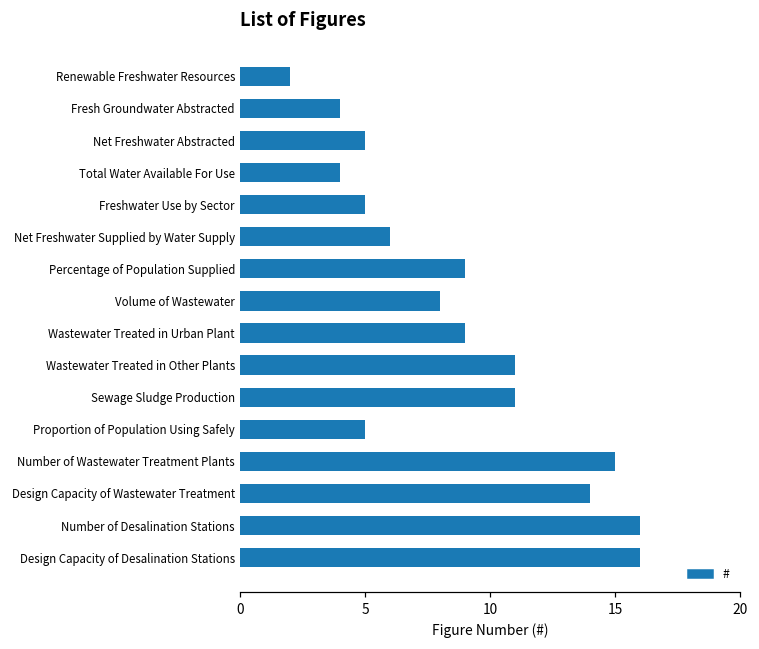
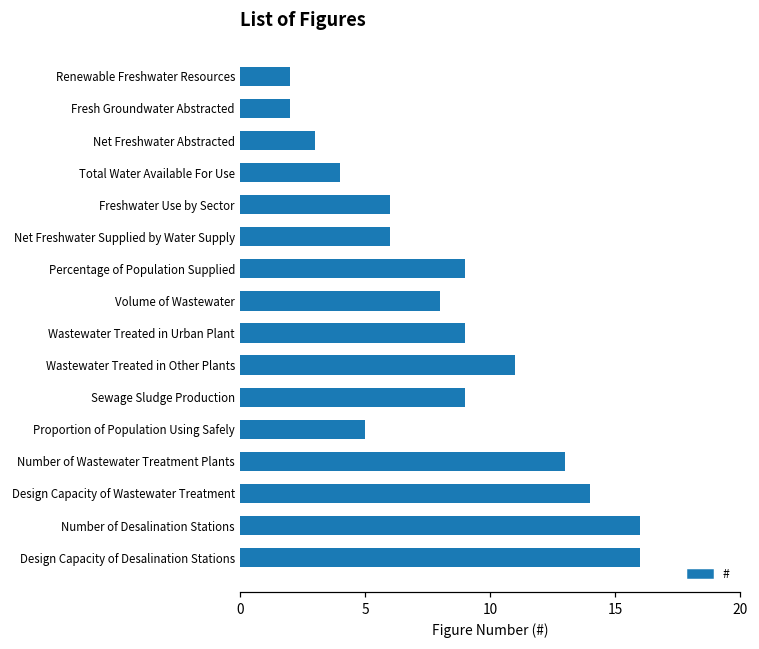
Fresh Groundwater Abstracted: 4 -> 2
Net Freshwater Abstracted: 5 -> 3
Freshwater Use by Sector: 5 -> 6
Sewage Sludge Production: 11 -> 9
Number of Wastewater Treatment Plants: 15 -> 13
